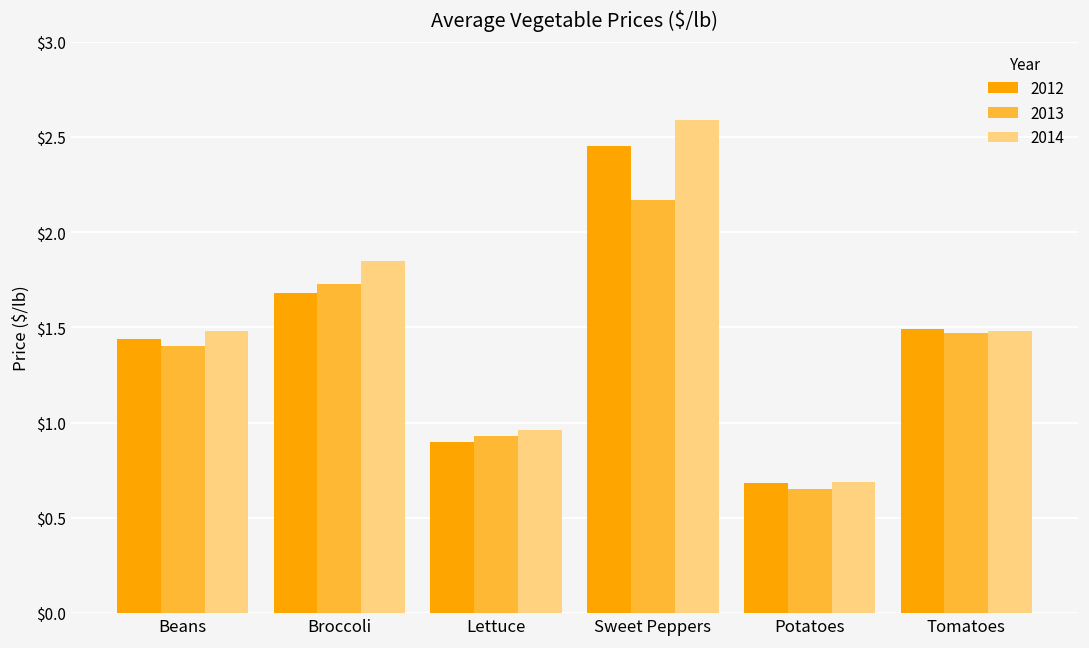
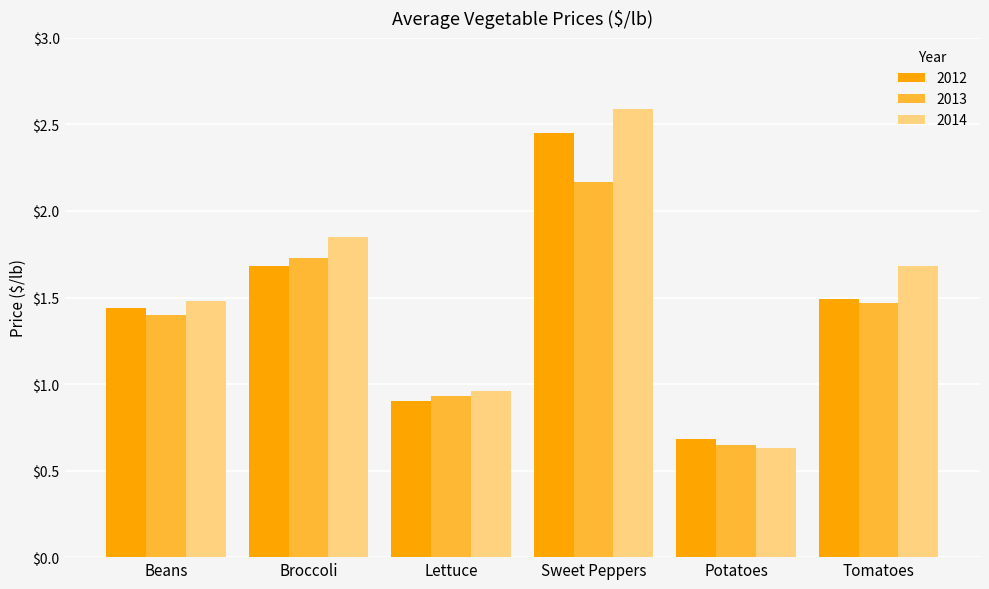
2014, Potatoes: $0.69 -> $0.63
2014, Tomatoes: $1.48 -> $1.68
